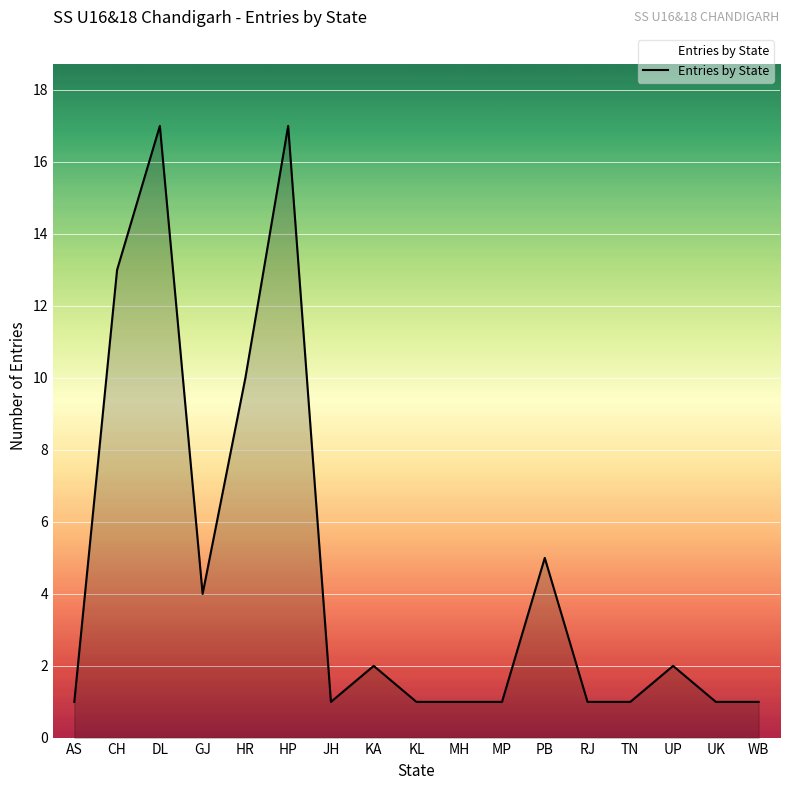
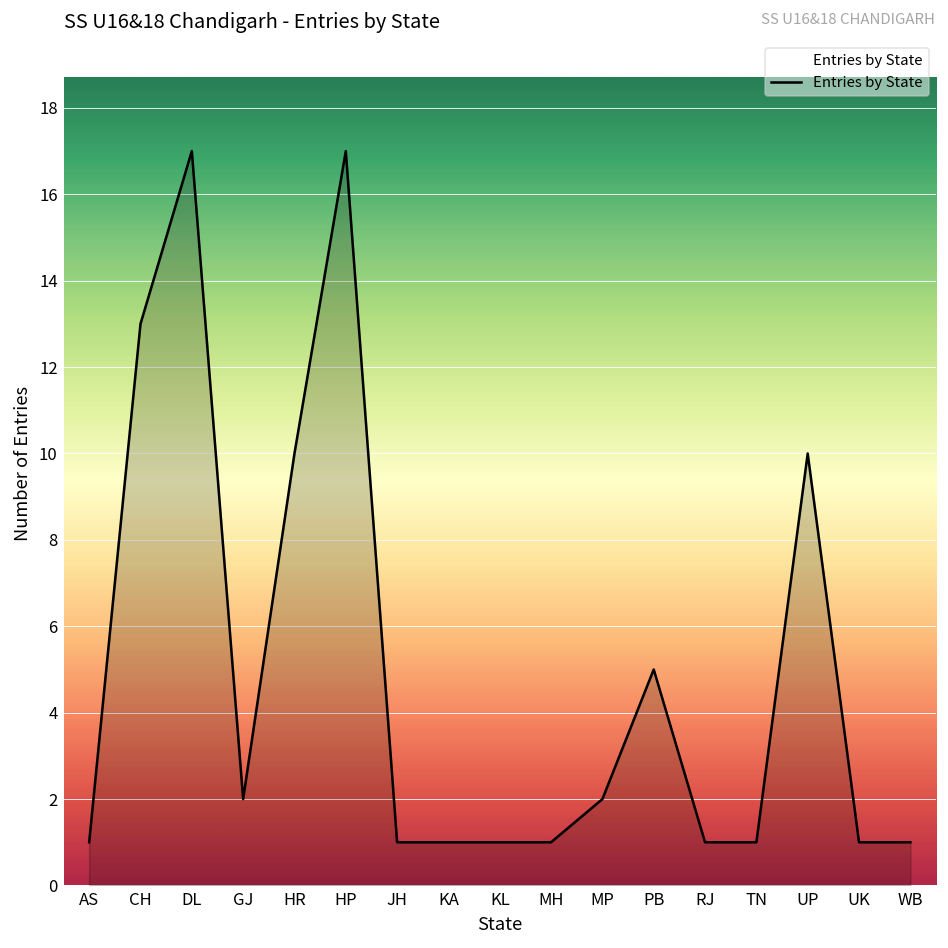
GJ: 4 -> 2
KA: 2 -> 1
MP: 1 -> 2
UP: 2 -> 10
